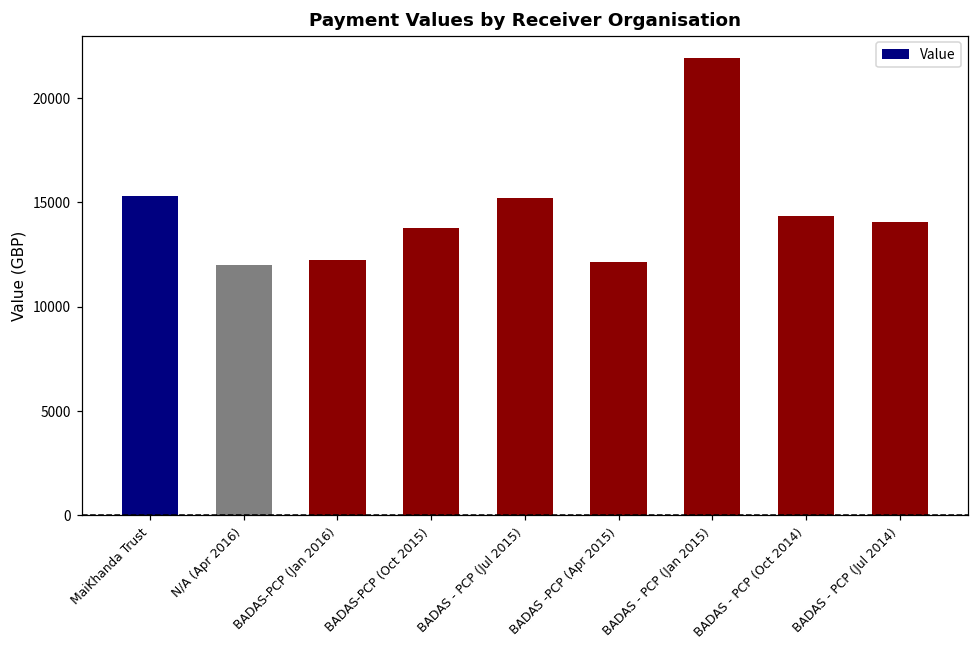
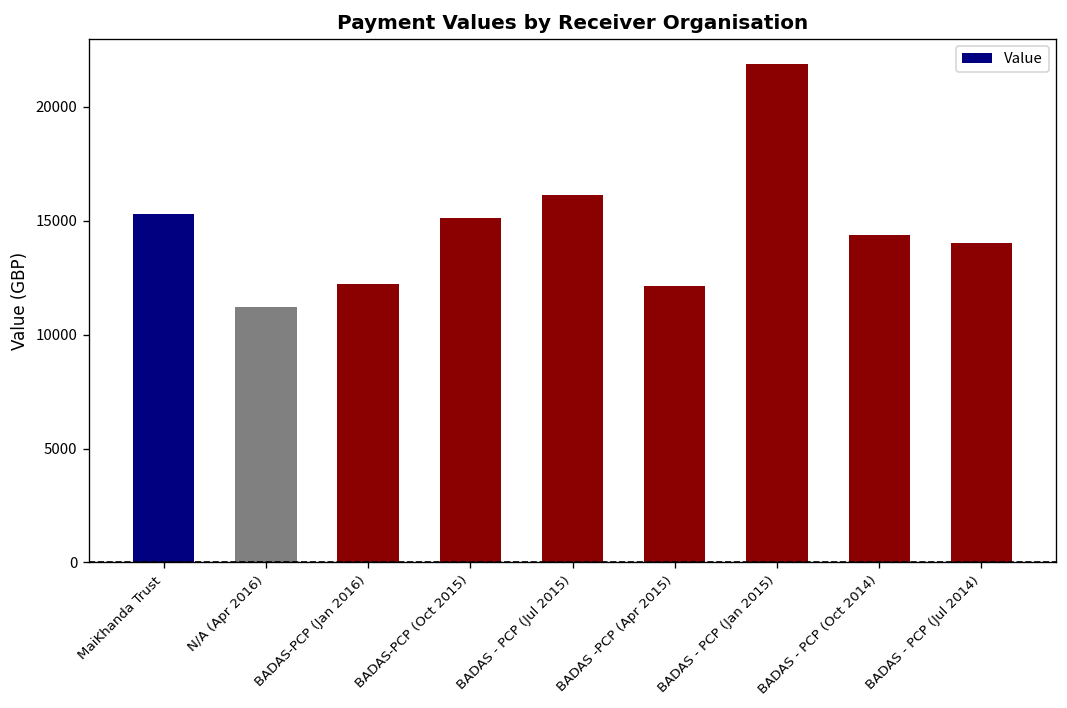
N/A (Apr 2016): 12000 -> 11200
BADAS-PCP (Oct 2015): 13800 -> 15100
BADAS - PCP (Jul 2015): 15200 -> 16100
